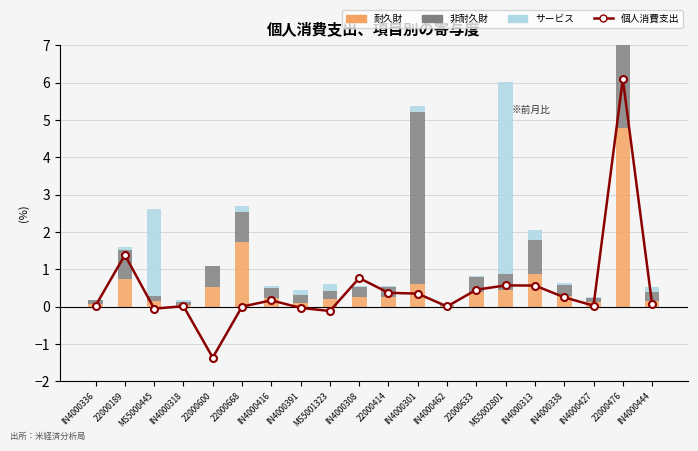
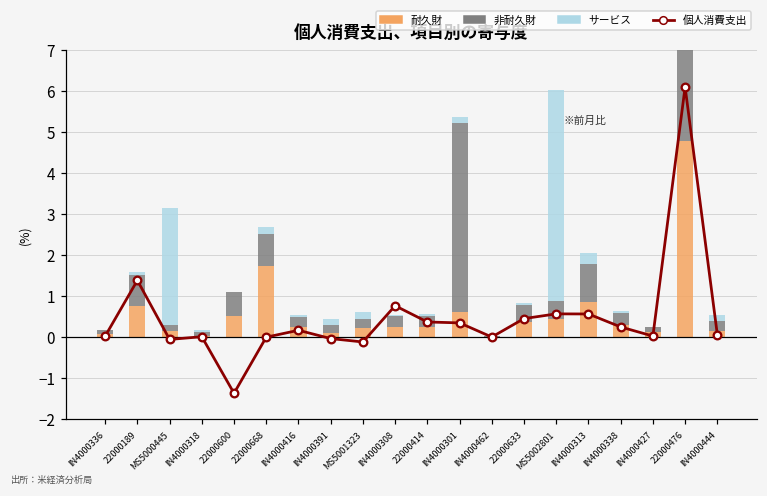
サービス, MS5000445: 2.3 -> 2.9
